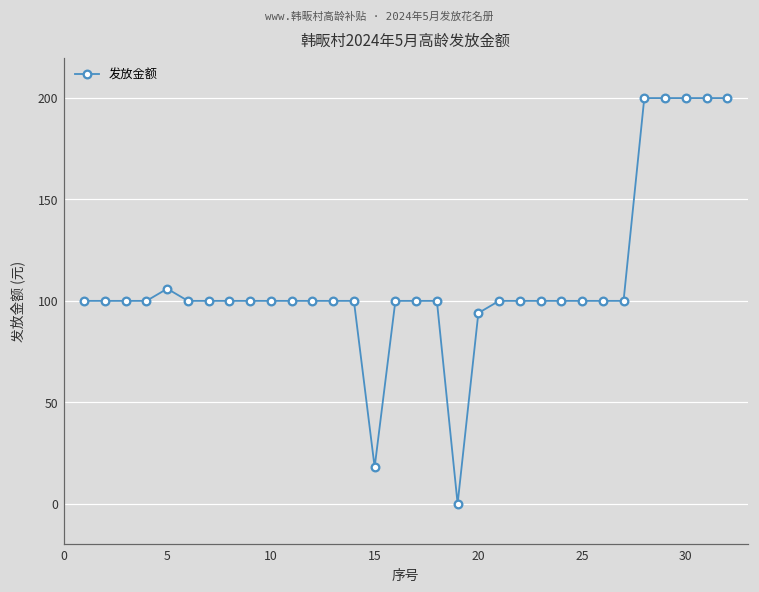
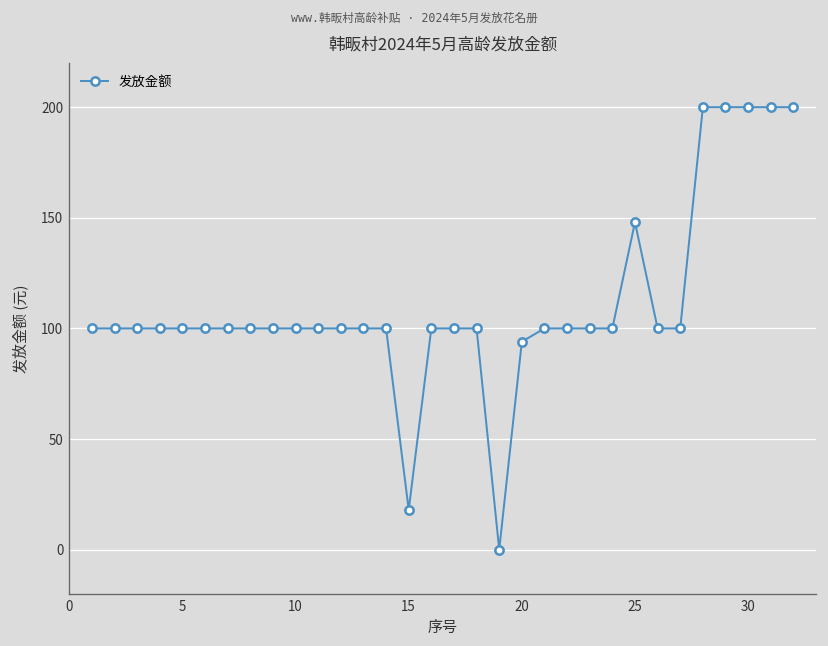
5: 106 -> 100
25: 100 -> 148
